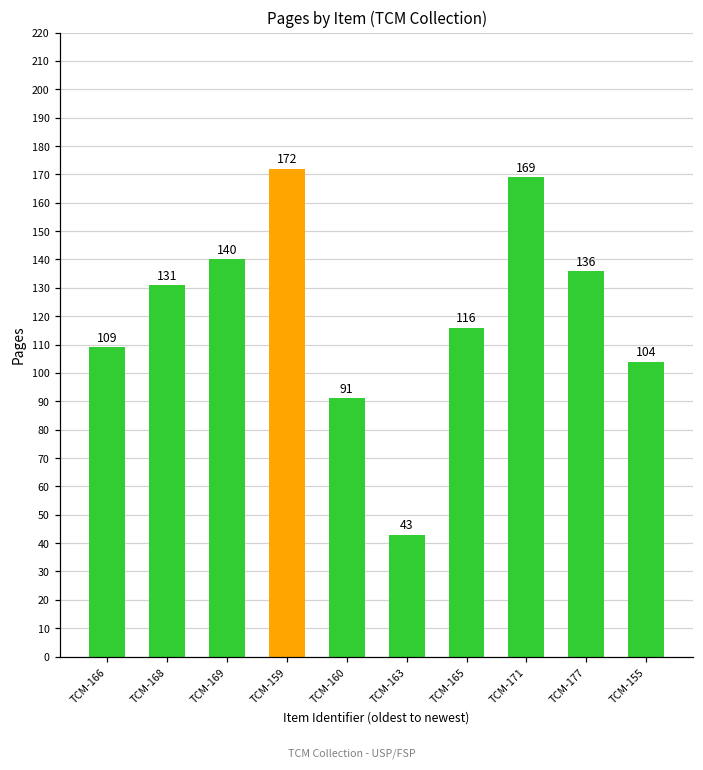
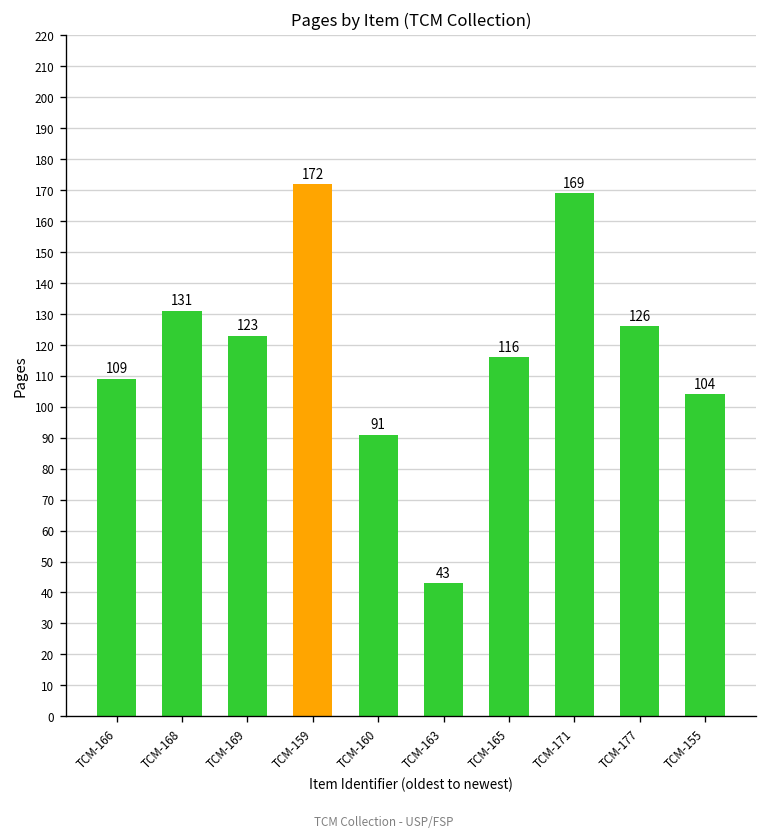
TCM-169: 140 -> 123
TCM-177: 136 -> 126
